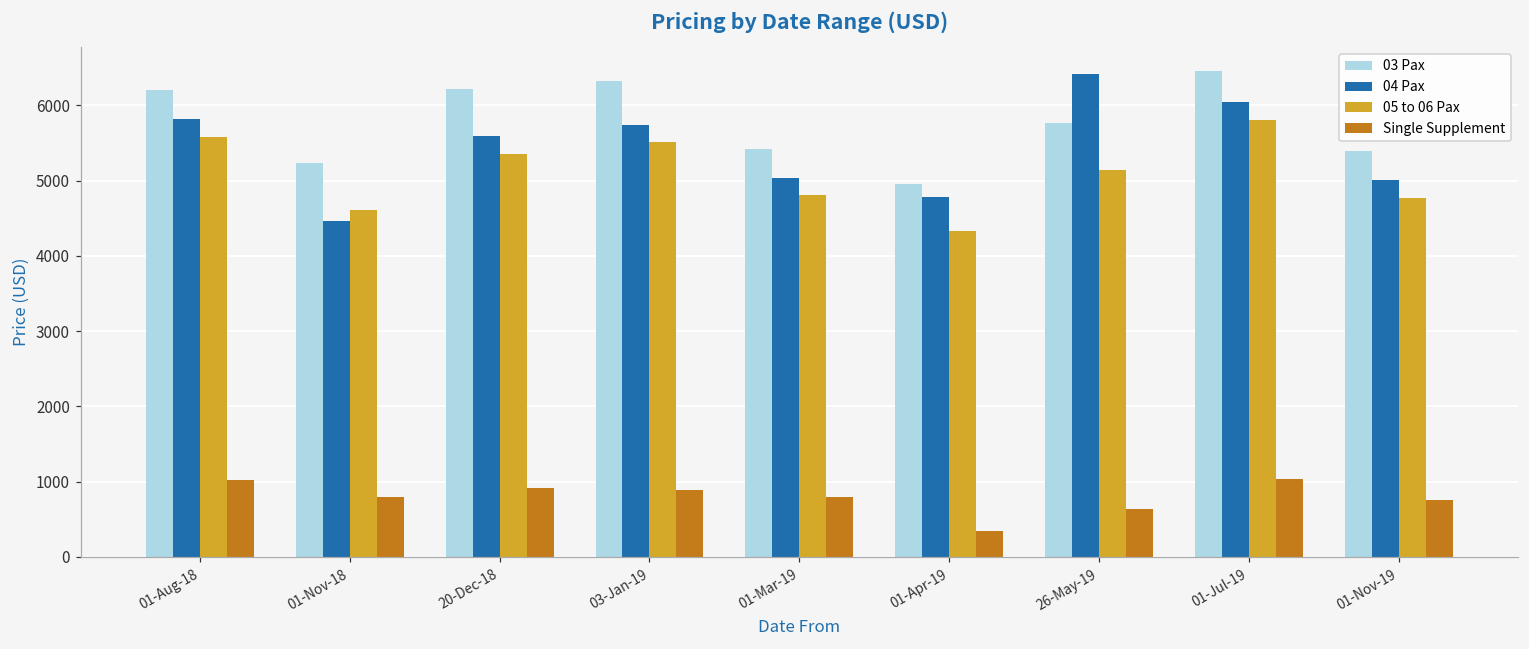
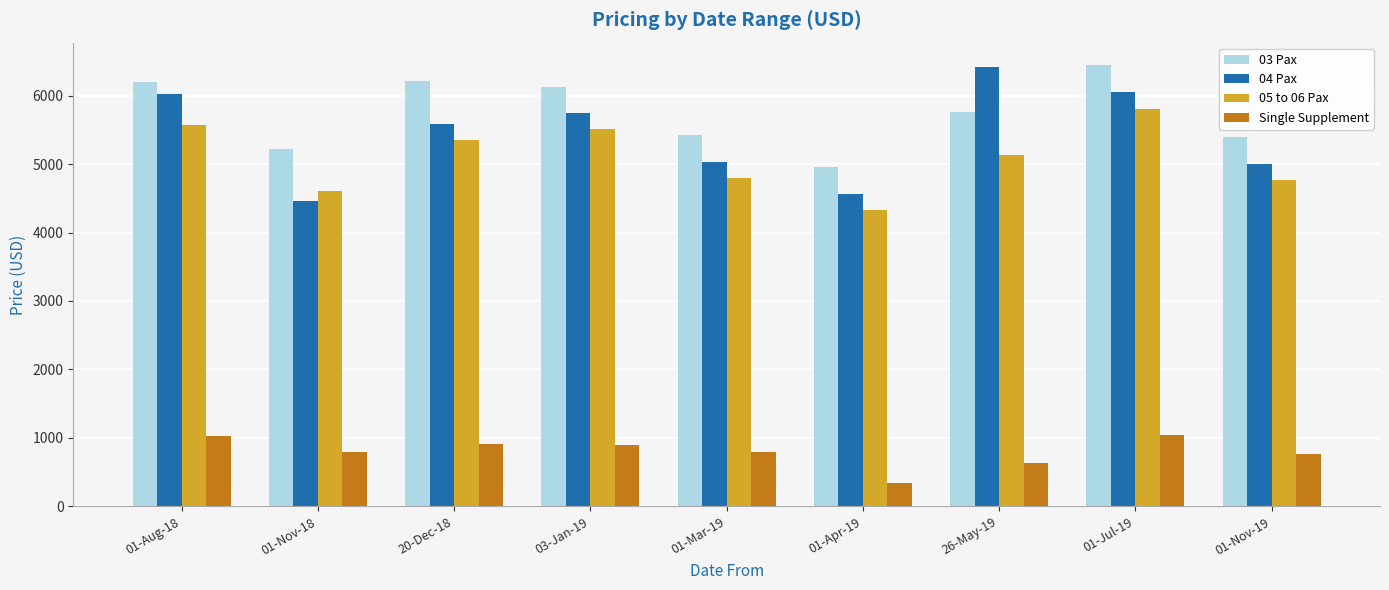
04 Pax, 01-Aug-18: 5800 -> 6000
03 Pax, 03-Jan-19: 6300 -> 6100
04 Pax, 01-Apr-19: 4800 -> 4600
